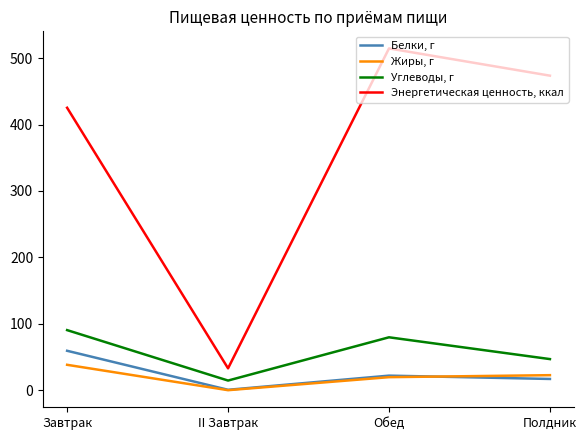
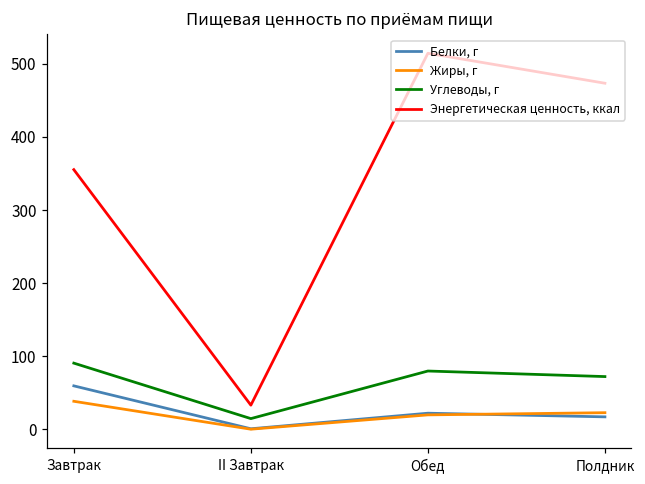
Энергетическая ценность, ккал, Завтрак: 430 -> 360
Углеводы, г, Полдник: 50 -> 70
